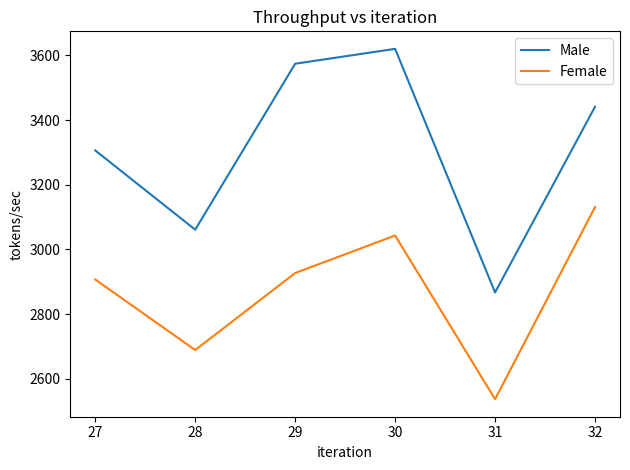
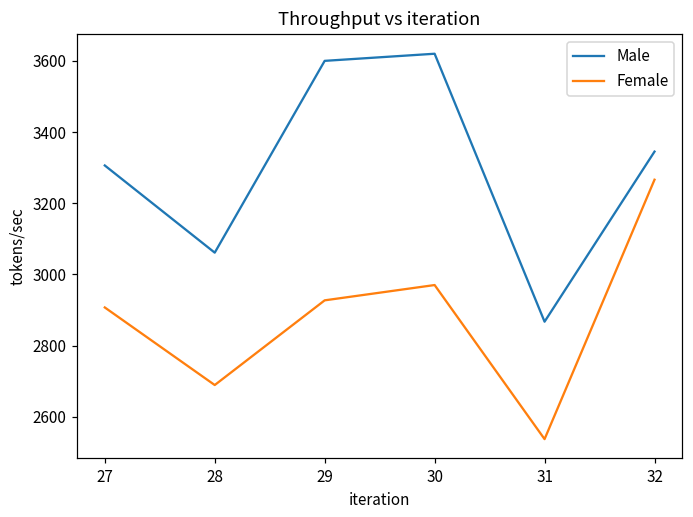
Male, 29: 3570 -> 3600
Female, 30: 3040 -> 2970
Male, 32: 3440 -> 3350
Female, 32: 3130 -> 3270
